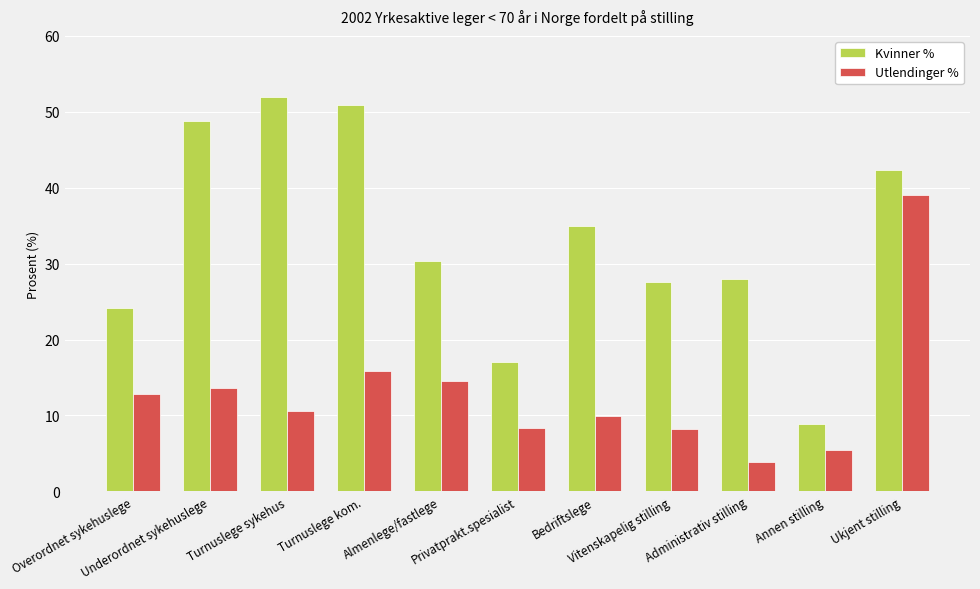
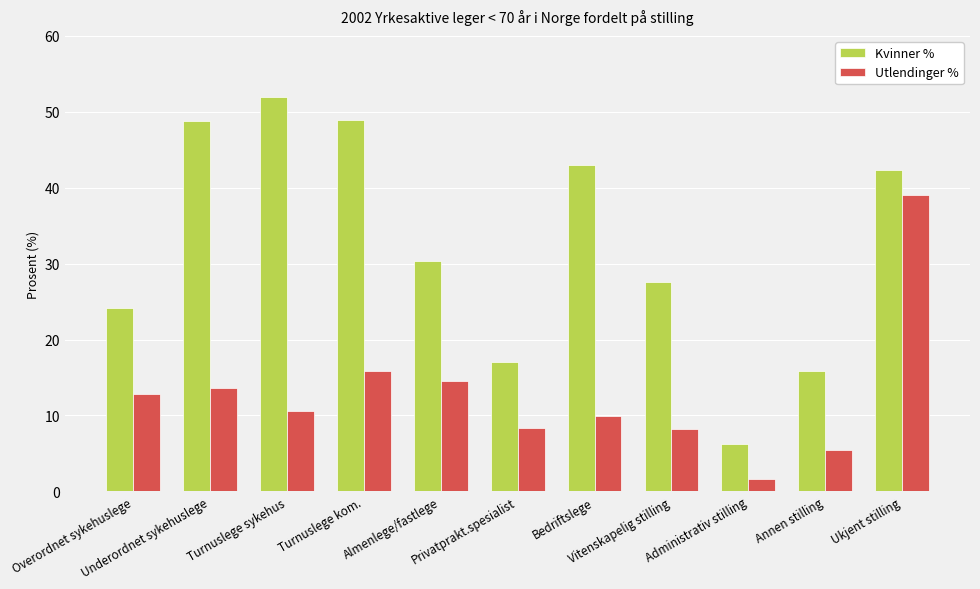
Kvinner %, Turnuslege kom.: 51 -> 49
Kvinner %, Bedriftslege: 35 -> 43
Kvinner %, Administrativ stilling: 28 -> 6
Utlendinger %, Administrativ stilling: 4 -> 2
Kvinner %, Annen stilling: 9 -> 16
